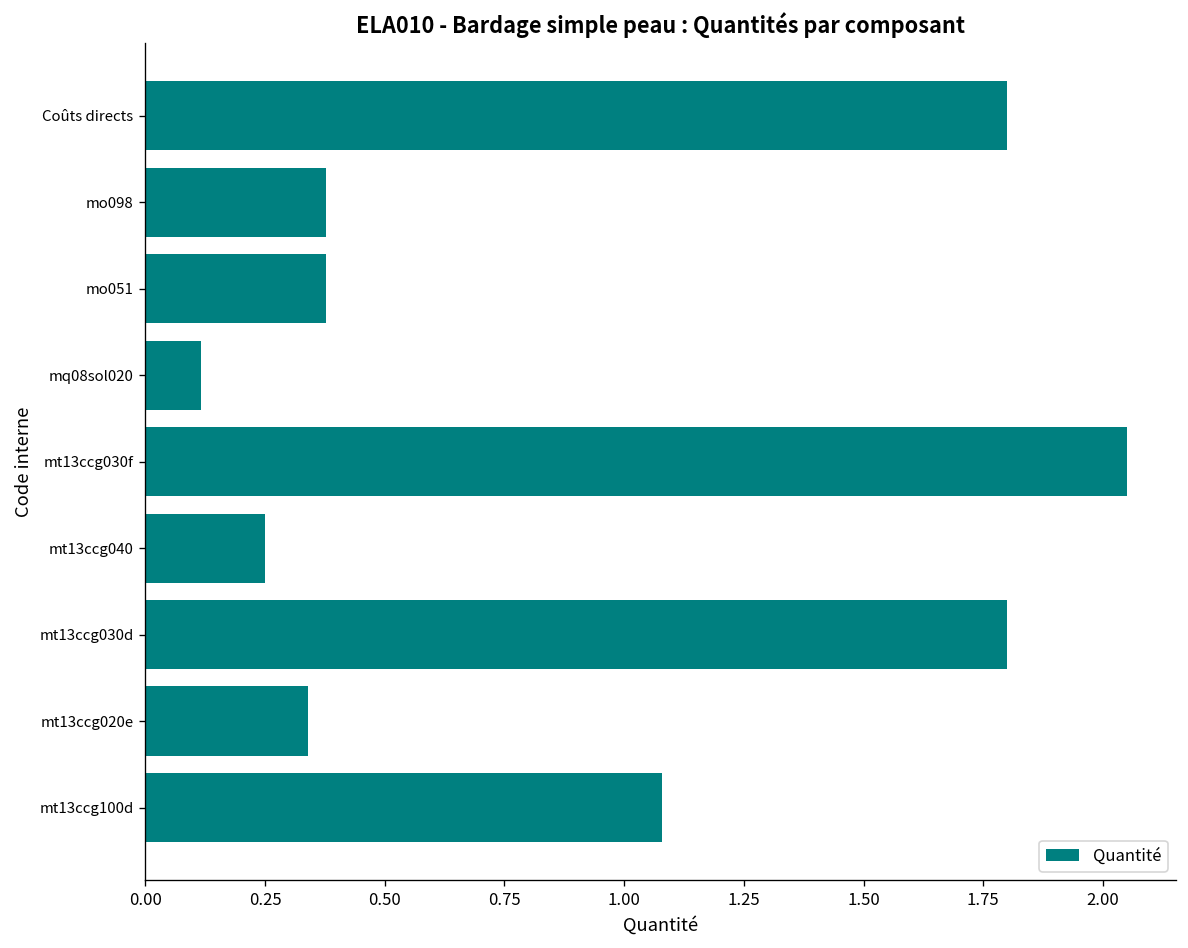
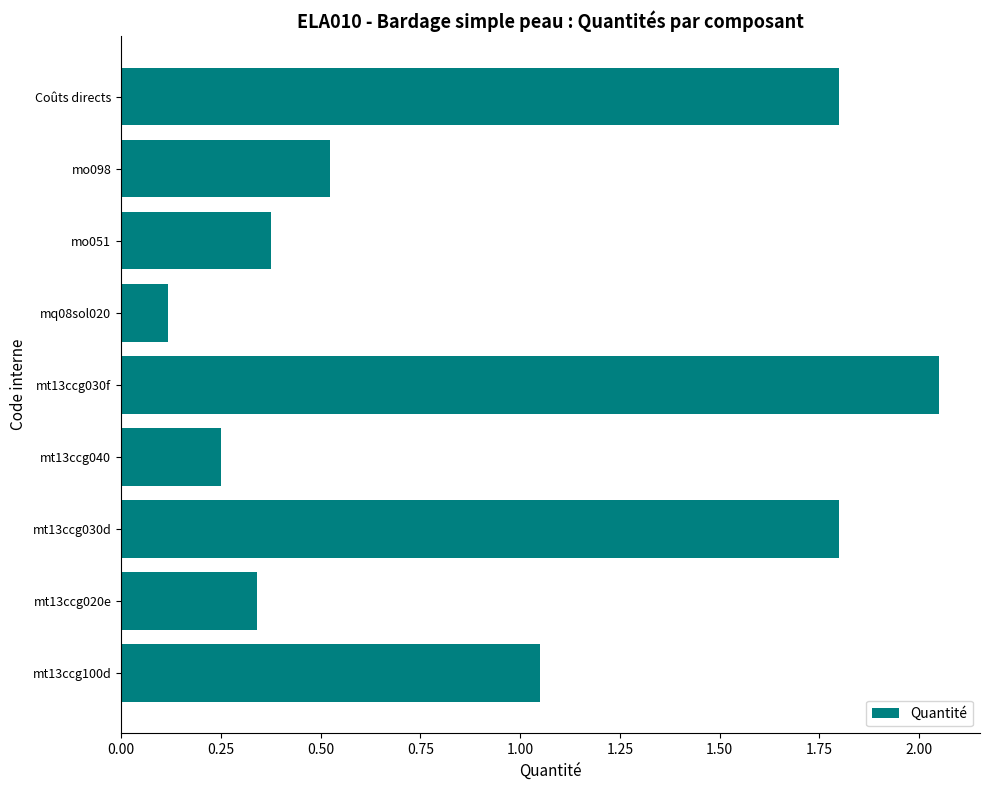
mo098: 0.38 -> 0.52
mt13ccg100d: 1.08 -> 1.05
